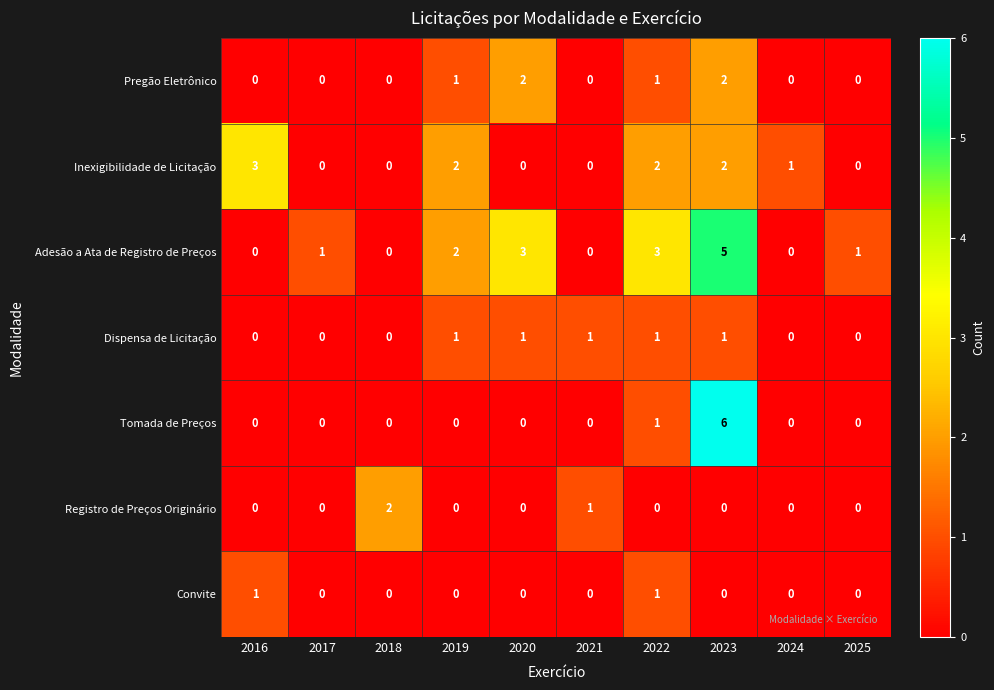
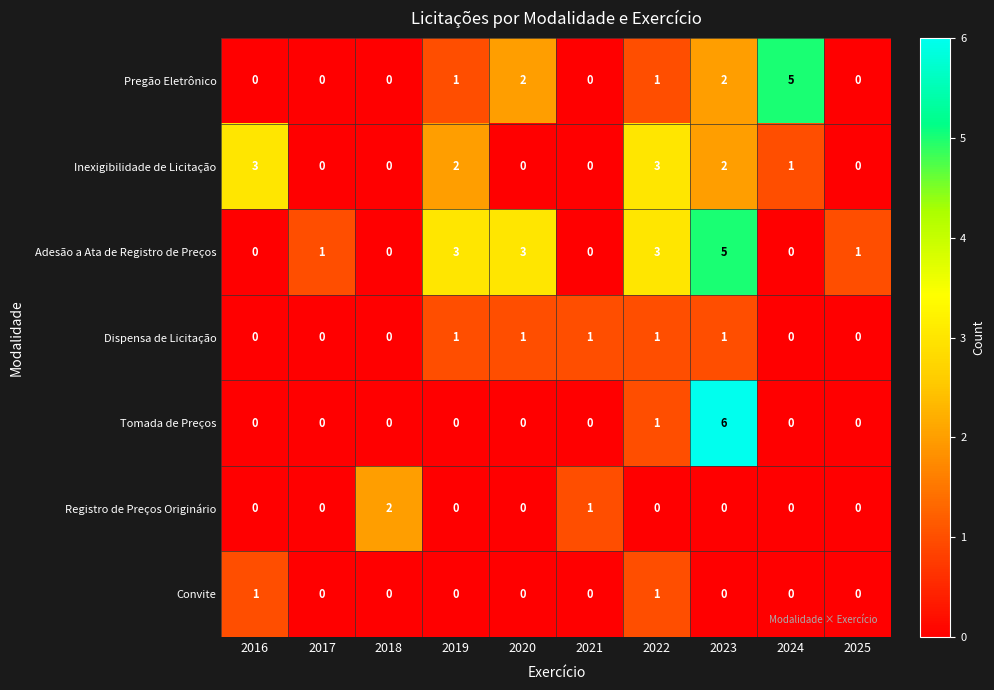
Pregão Eletrônico, 2024: 0 -> 5
Inexigibilidade de Licitação, 2022: 2 -> 3
Adesão a Ata de Registro de Preços, 2019: 2 -> 3
